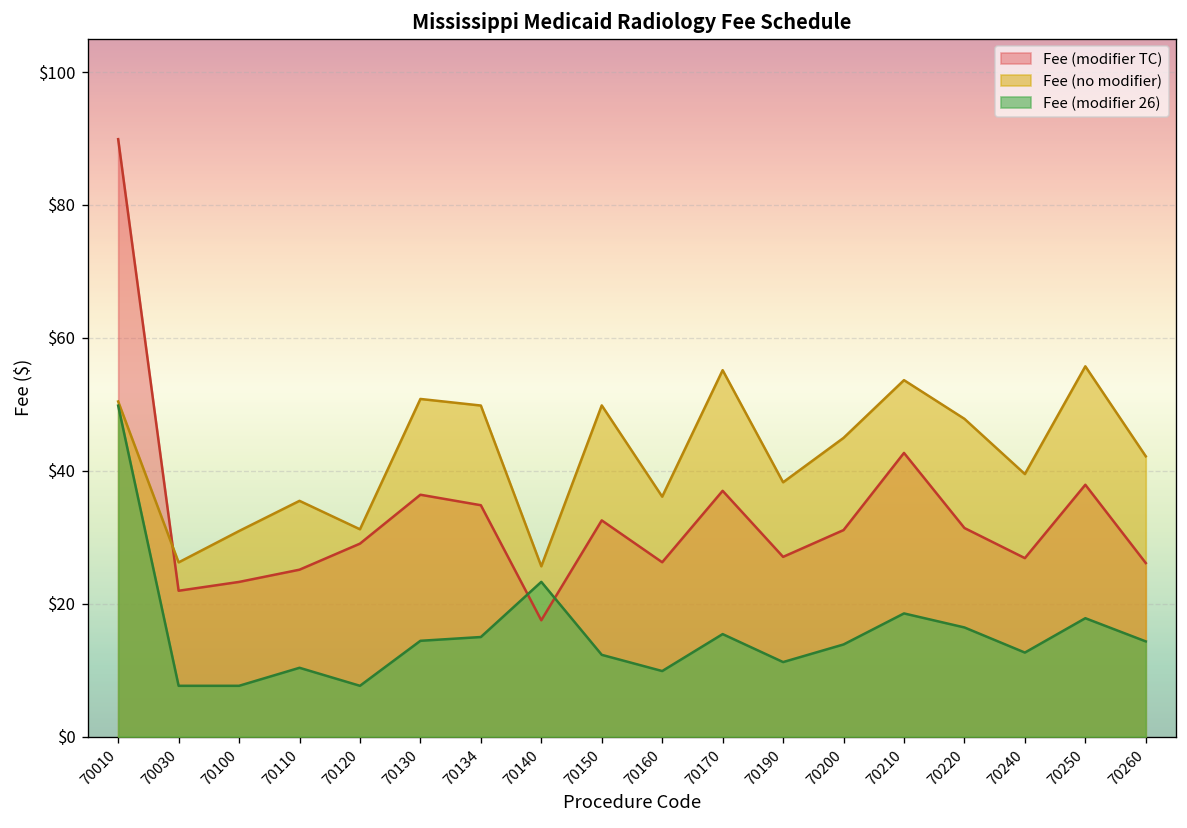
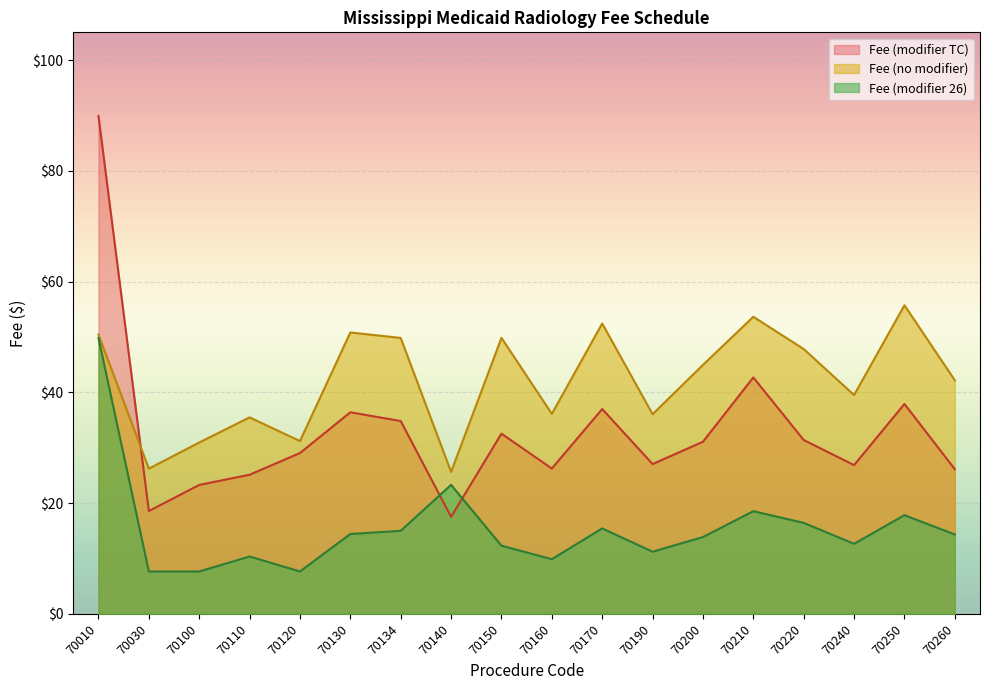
Fee (modifier TC), 70030: $22 -> $19
Fee (no modifier), 70170: $55 -> $52
Fee (no modifier), 70190: $38 -> $36
